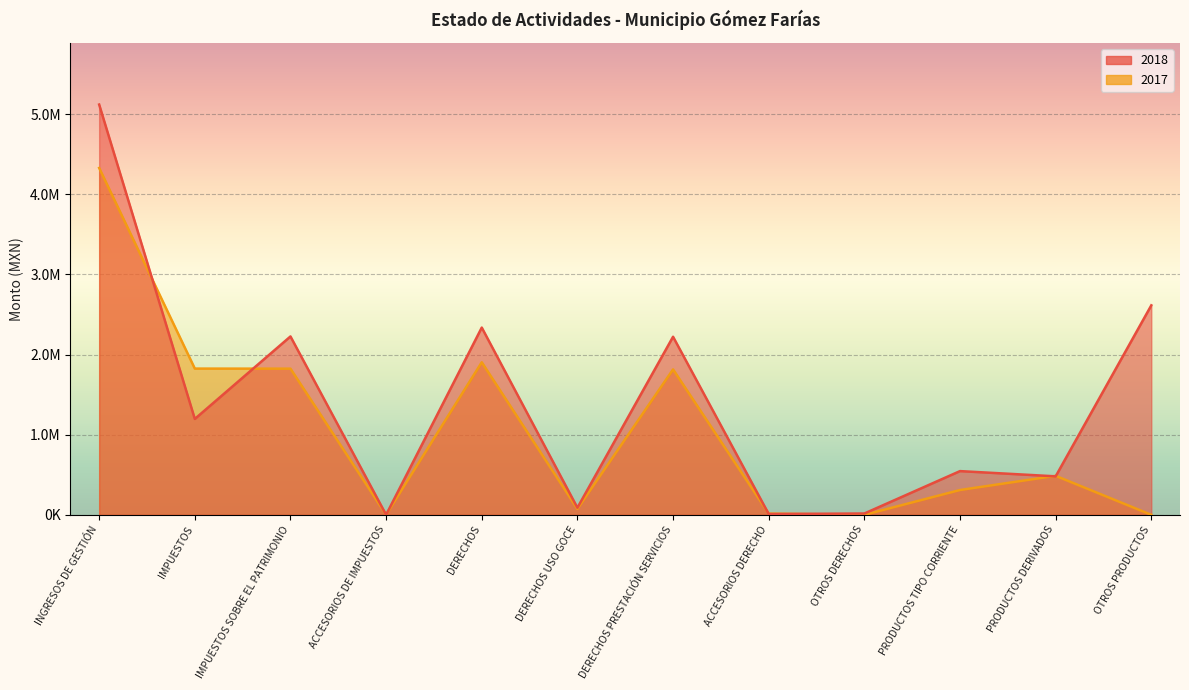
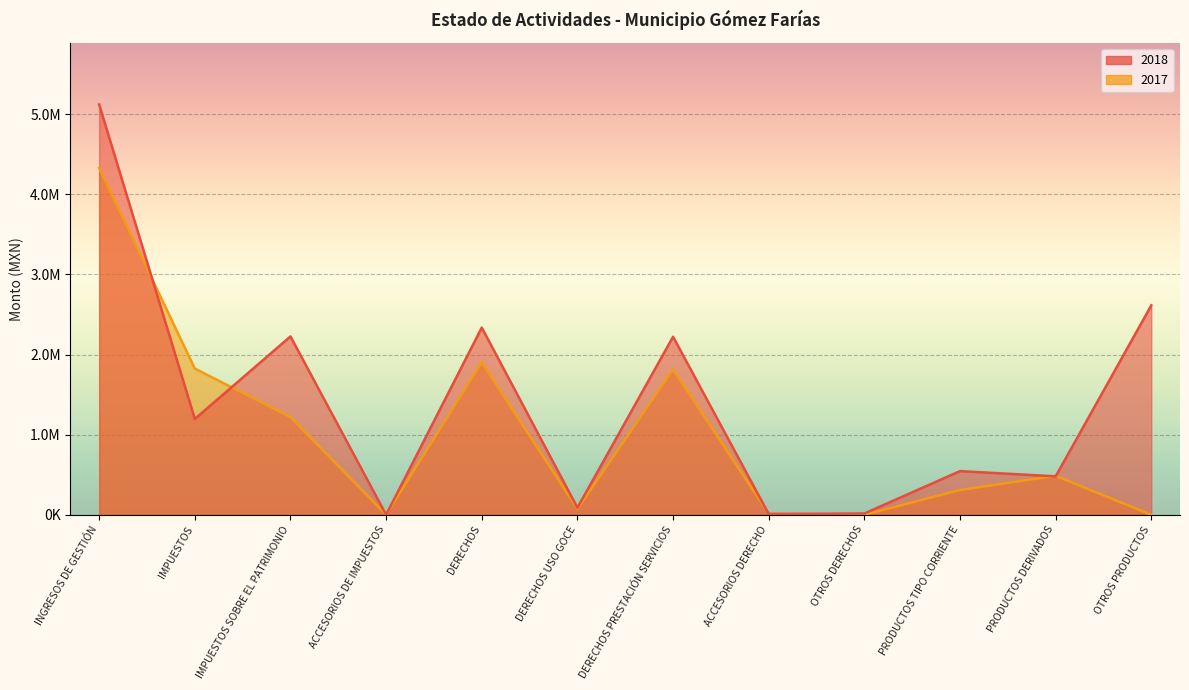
2017, IMPUESTOS SOBRE EL PATRIMONIO: 1800000 -> 1200000
